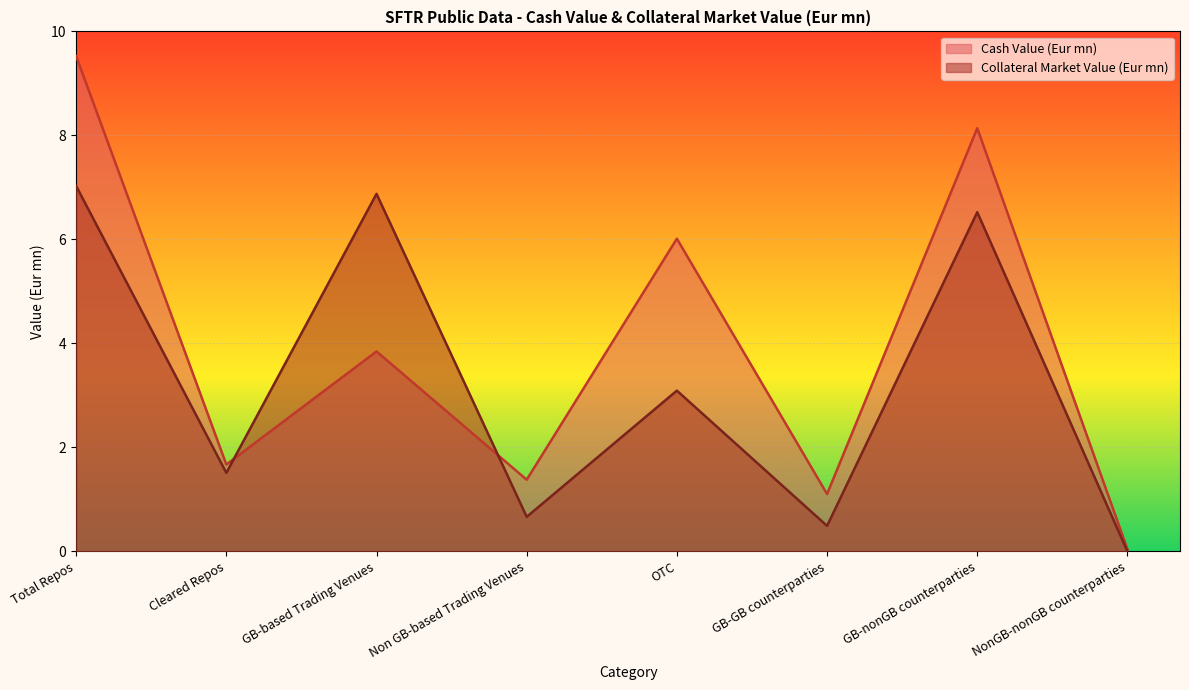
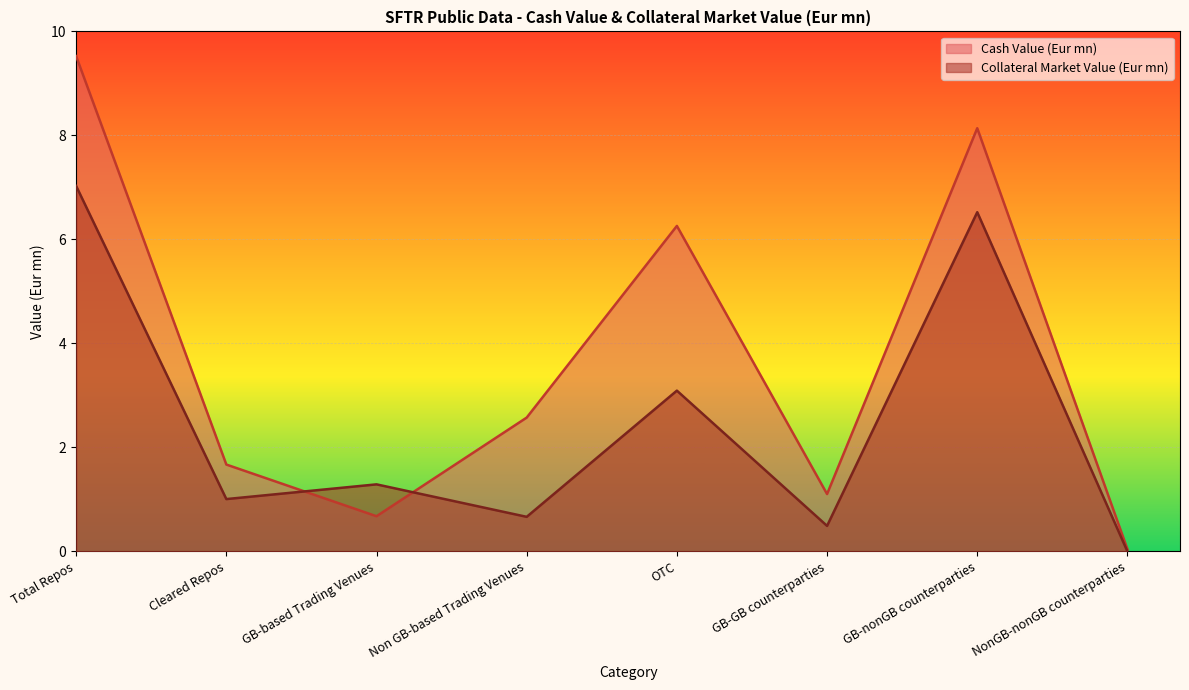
Collateral Market Value (Eur mn), Cleared Repos: 1.5 -> 1.0
Cash Value (Eur mn), GB-based Trading Venues: 3.8 -> 0.7
Collateral Market Value (Eur mn), GB-based Trading Venues: 6.9 -> 1.3
Cash Value (Eur mn), Non GB-based Trading Venues: 1.4 -> 2.6
Cash Value (Eur mn), OTC: 6.0 -> 6.3
